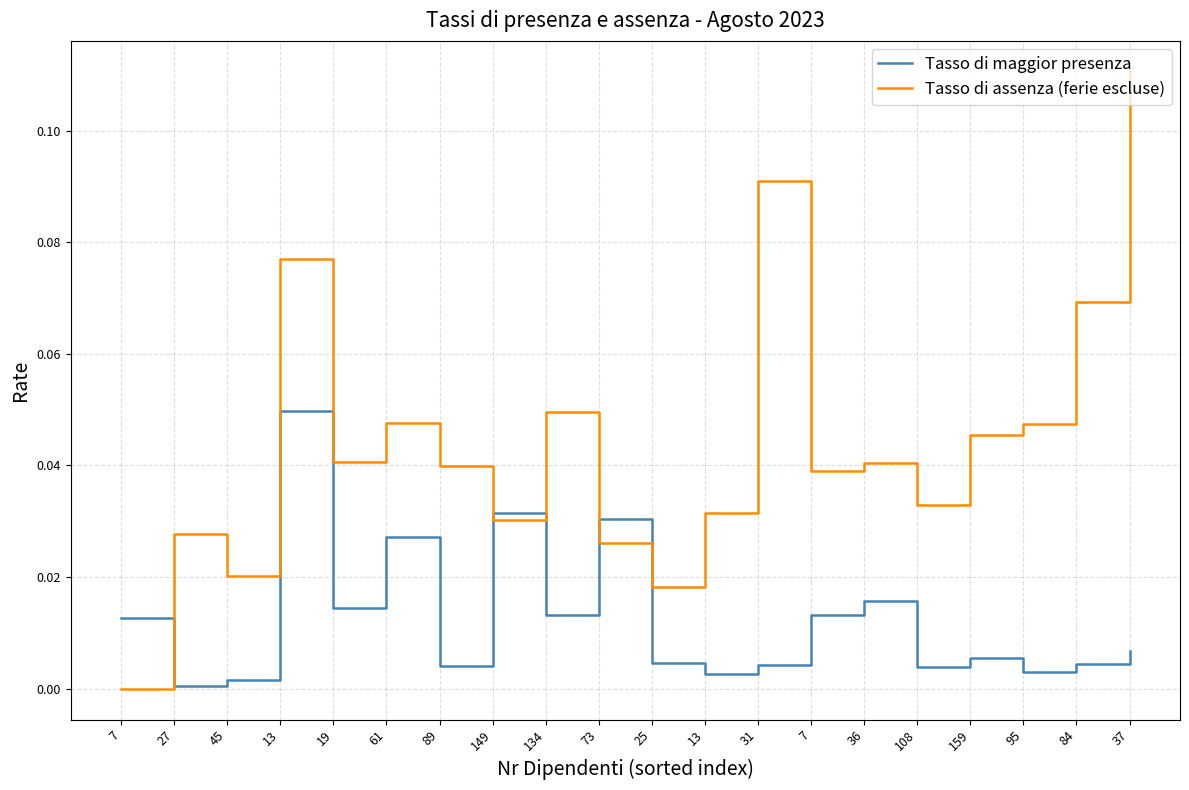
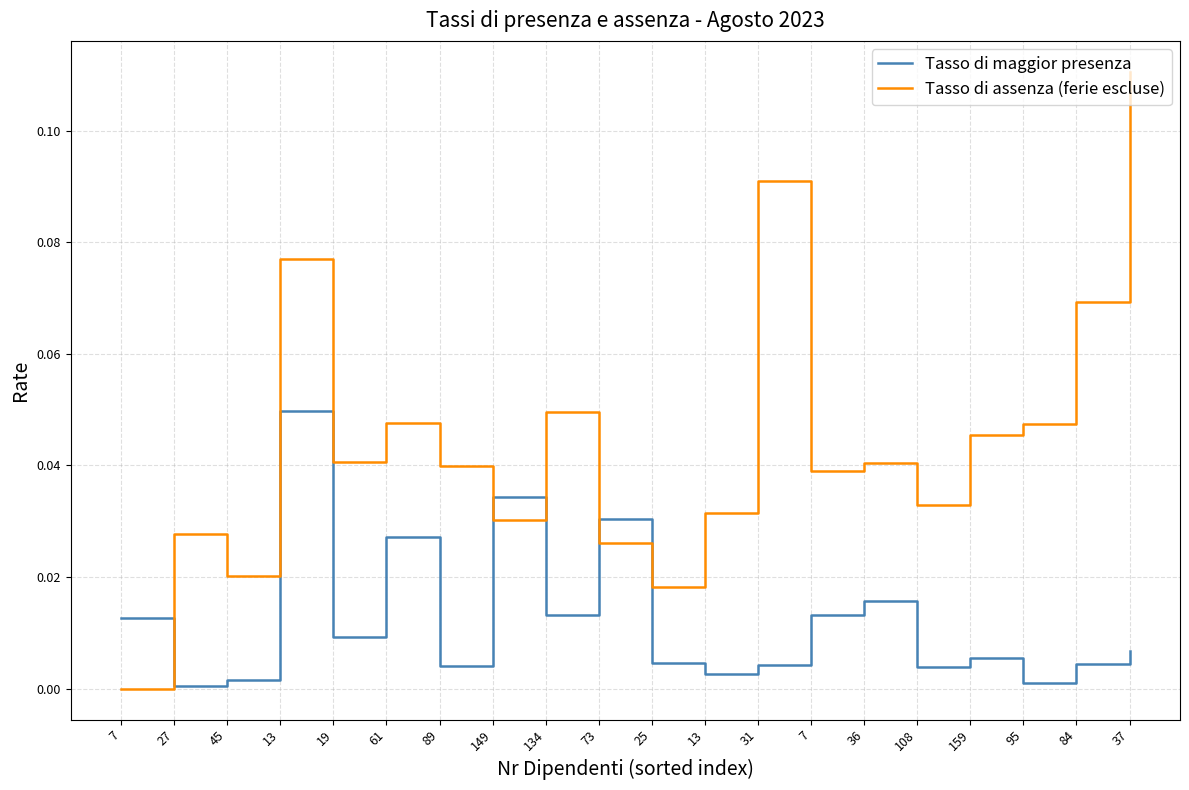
Tasso di maggior presenza, 19: 0.014 -> 0.009
Tasso di maggior presenza, 149: 0.032 -> 0.034
Tasso di maggior presenza, 95: 0.003 -> 0.001
